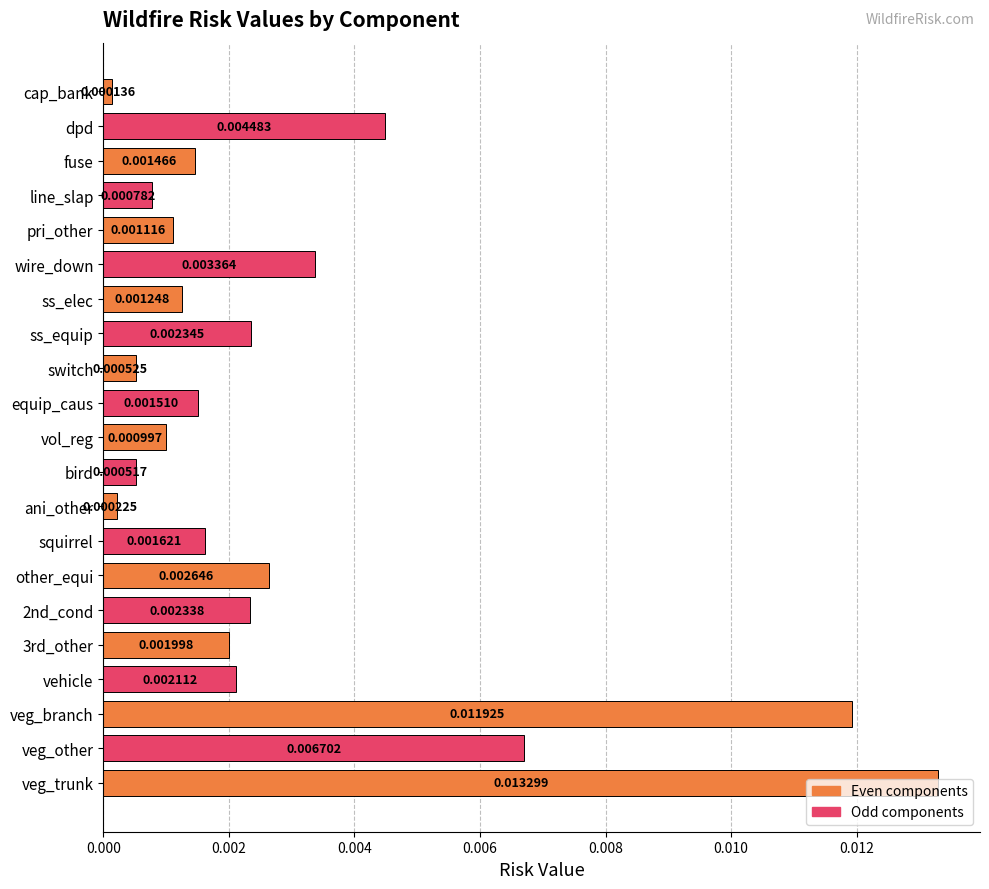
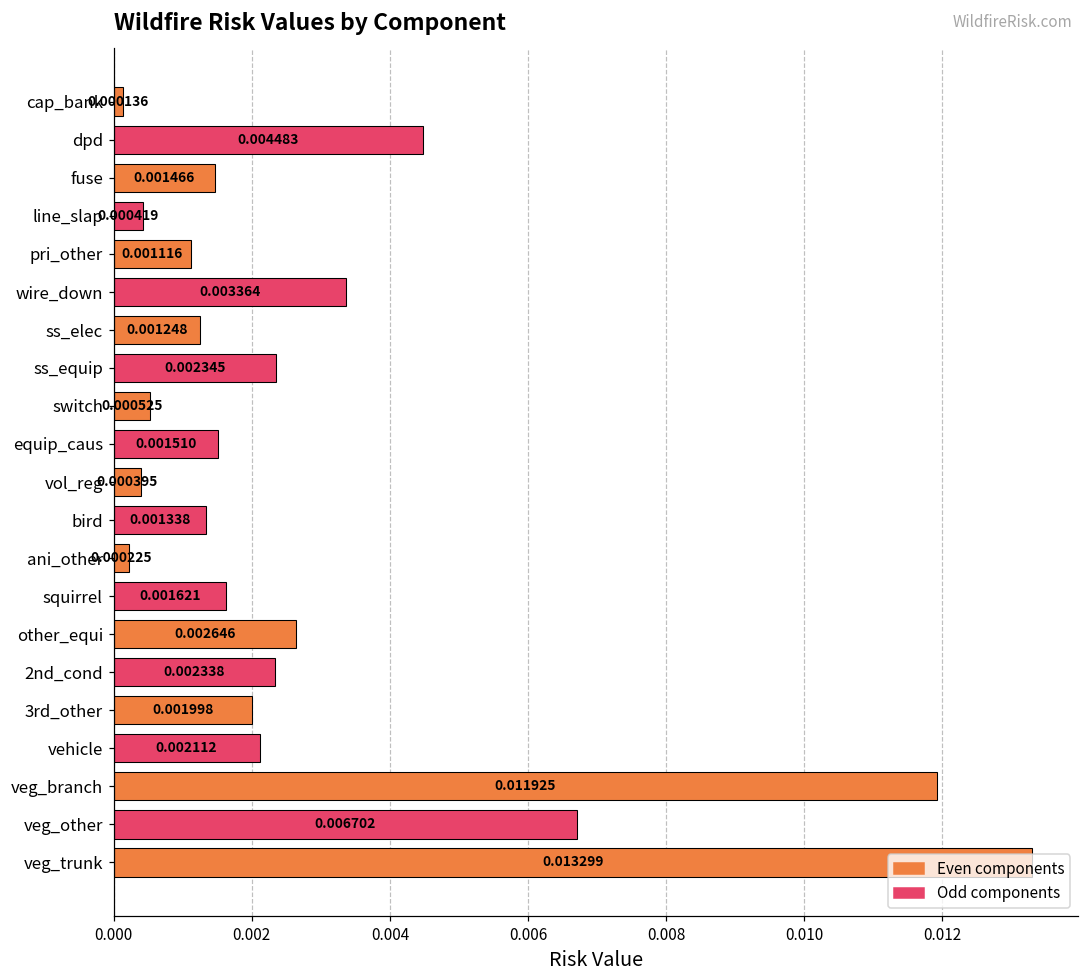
line_slap: 0.000782 -> 0.000419
vol_reg: 0.000997 -> 0.000395
bird: 0.000517 -> 0.001338
